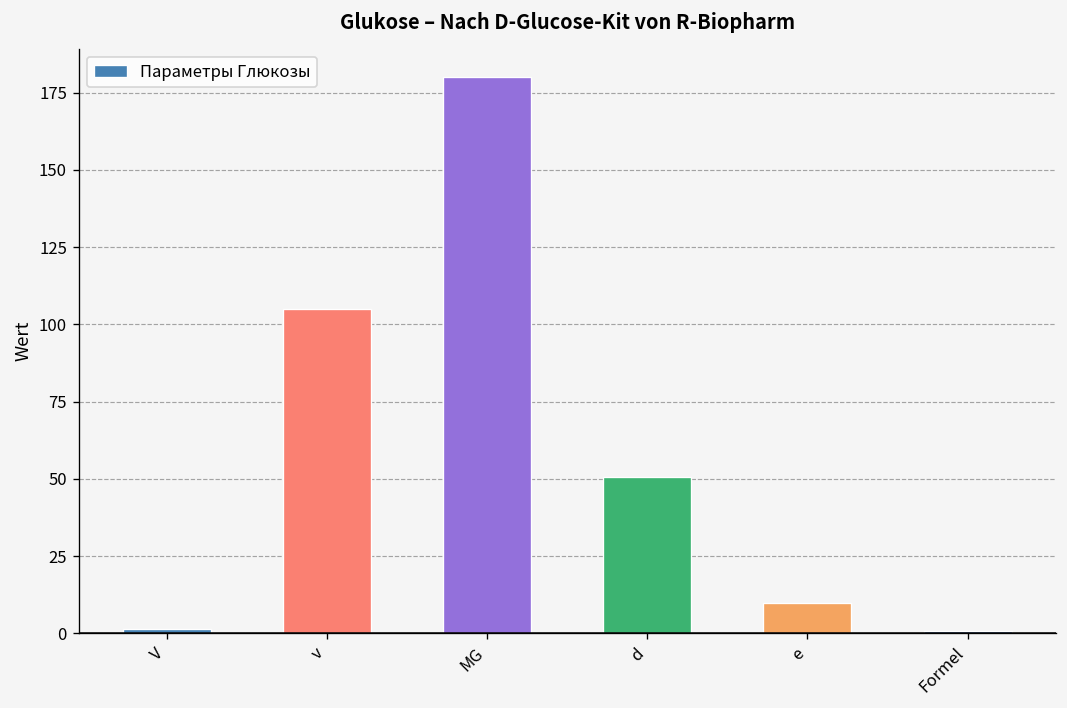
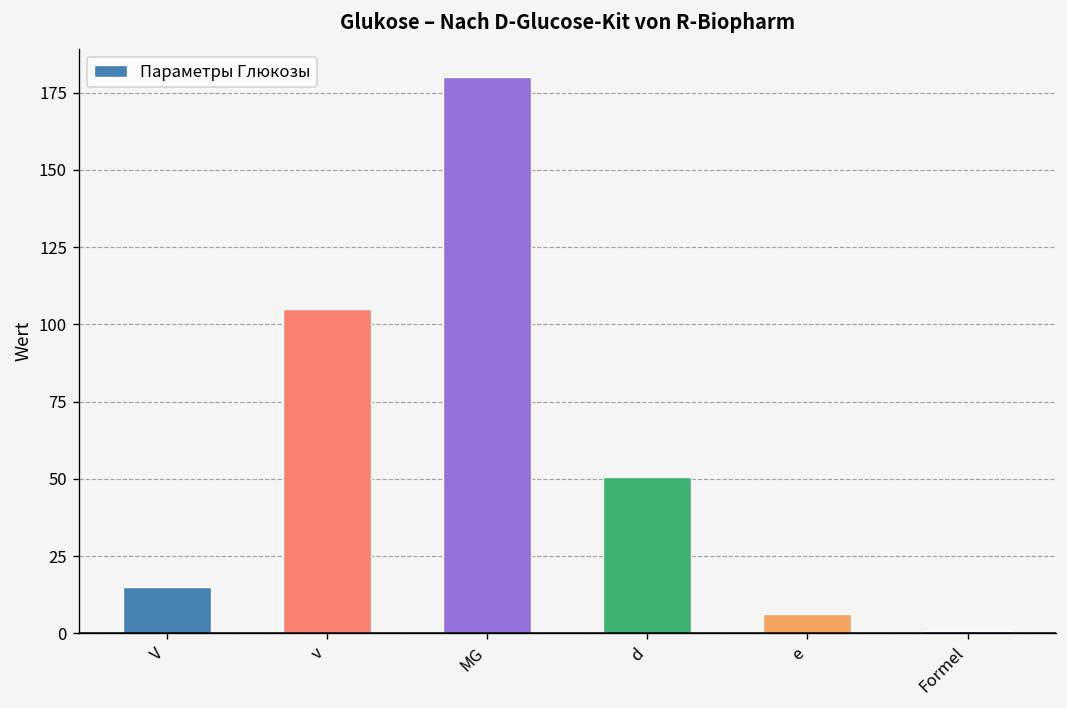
V: 2 -> 15
e: 10 -> 6
